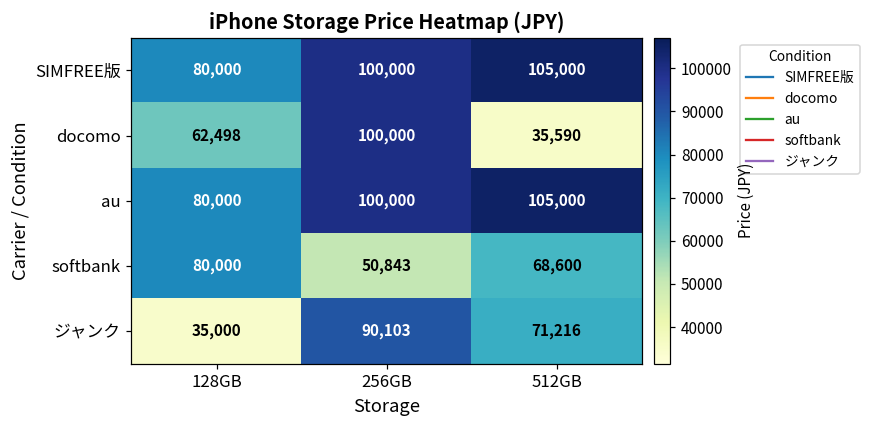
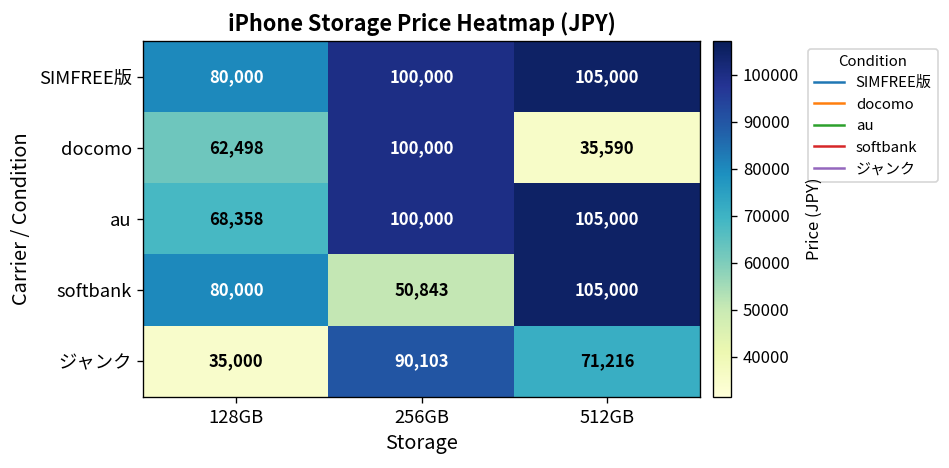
au, 128GB: 80,000 -> 68,358
softbank, 512GB: 68,600 -> 105,000
